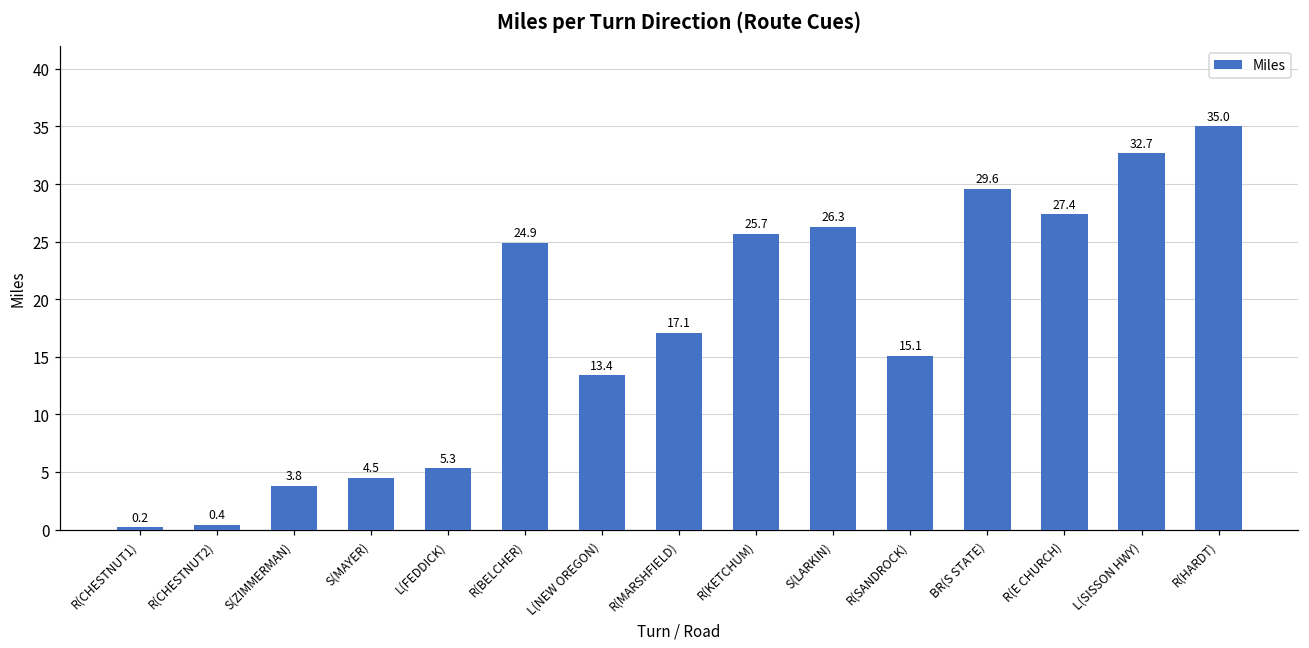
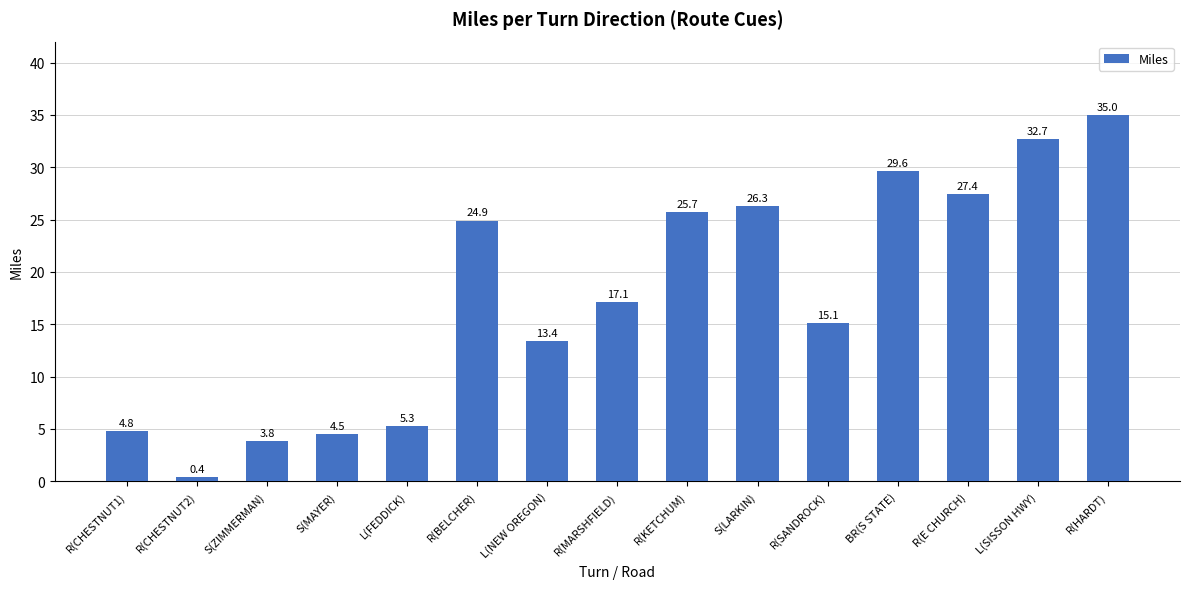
R(CHESTNUT1): 0.2 -> 4.8
